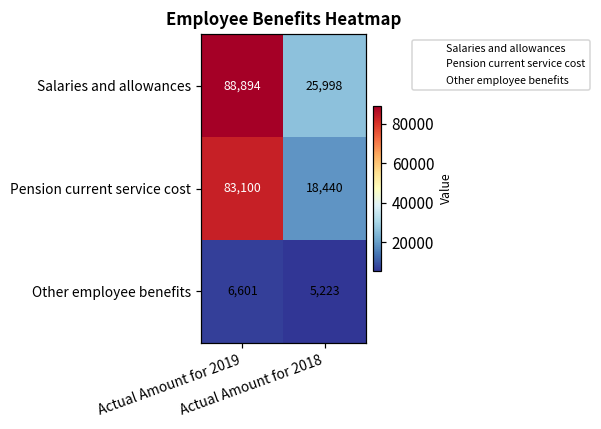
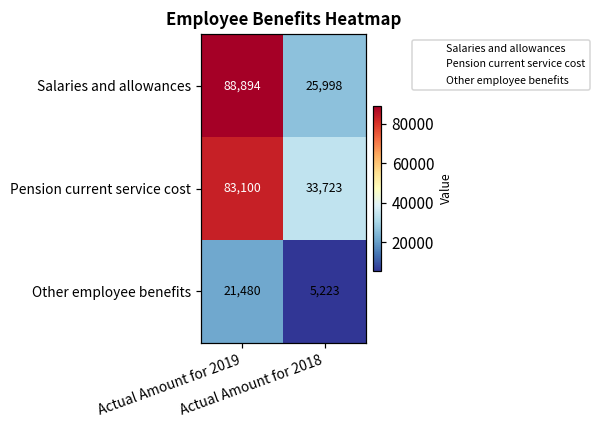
Pension current service cost, Actual Amount for 2018: 18,440 -> 33,723
Other employee benefits, Actual Amount for 2019: 6,601 -> 21,480
